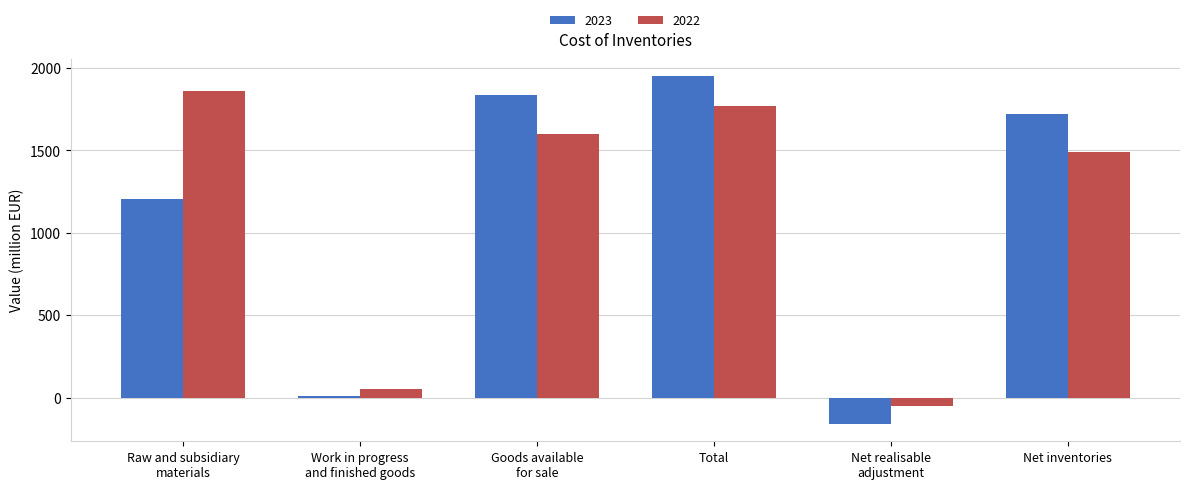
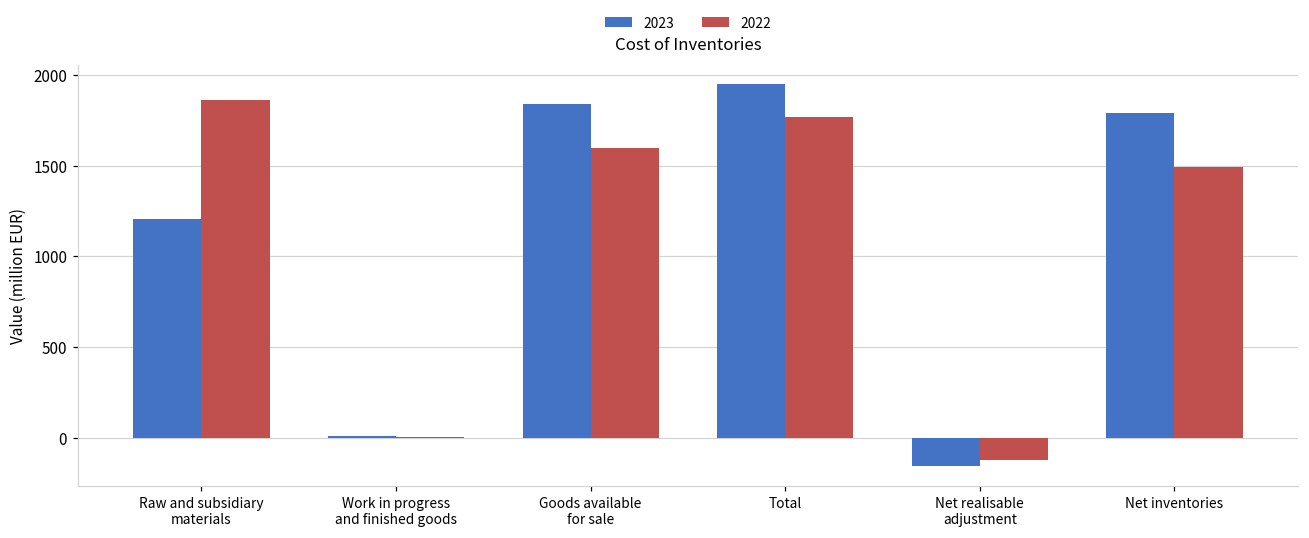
2022, Work in progress and finished goods: 50 -> 0
2022, Net realisable adjustment: -50 -> -130
2023, Net inventories: 1720 -> 1790
